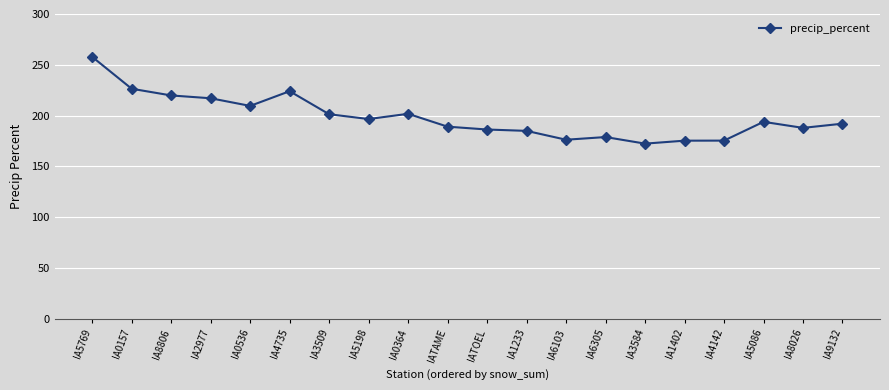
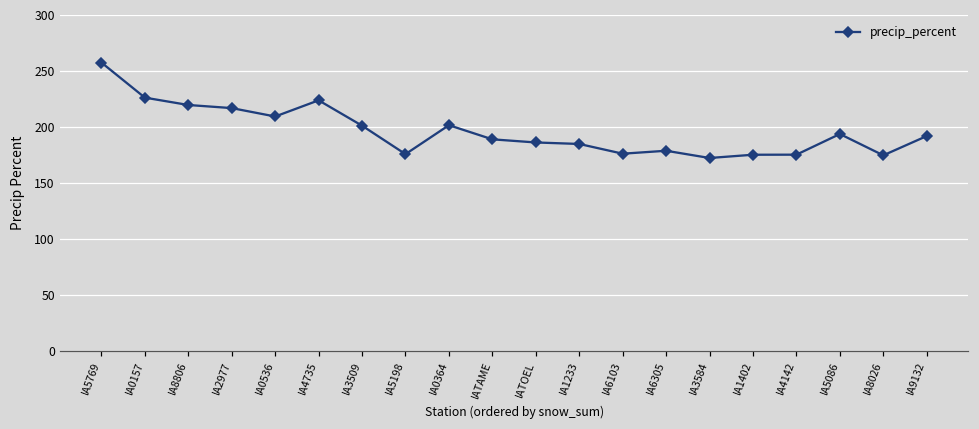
IA5198: 197 -> 176
IA8026: 188 -> 175
